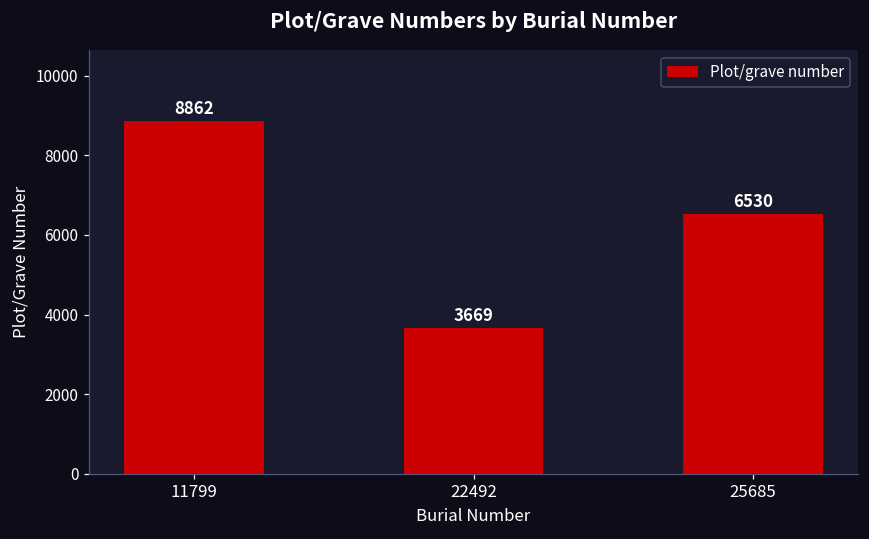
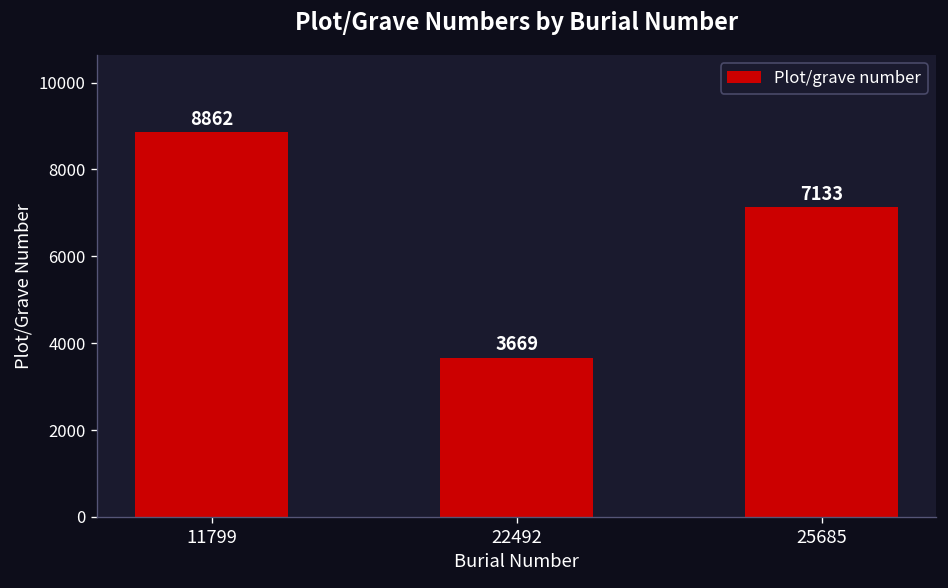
25685: 6530 -> 7133
